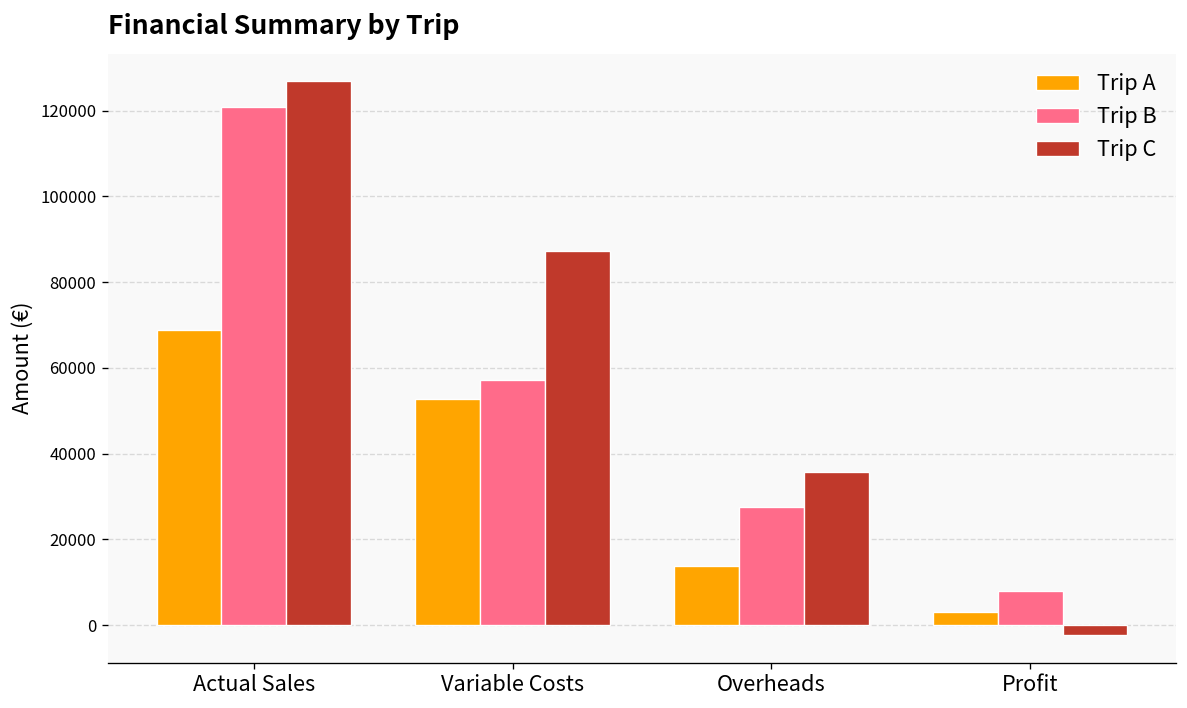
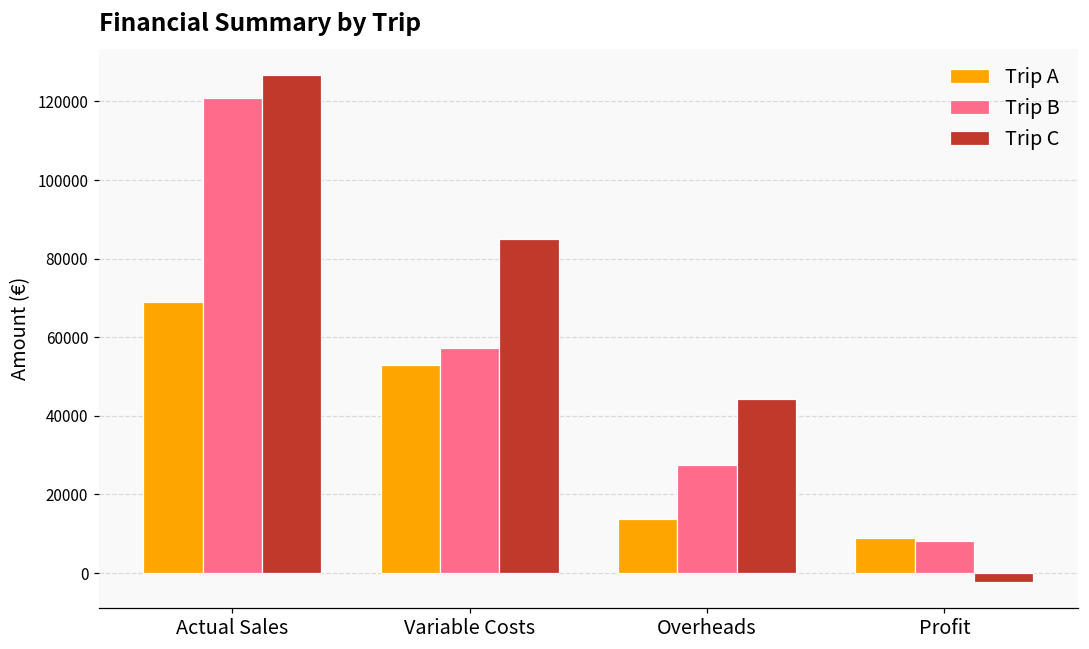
Trip C, Variable Costs: 87000 -> 85000
Trip C, Overheads: 36000 -> 44000
Trip A, Profit: 3000 -> 9000
